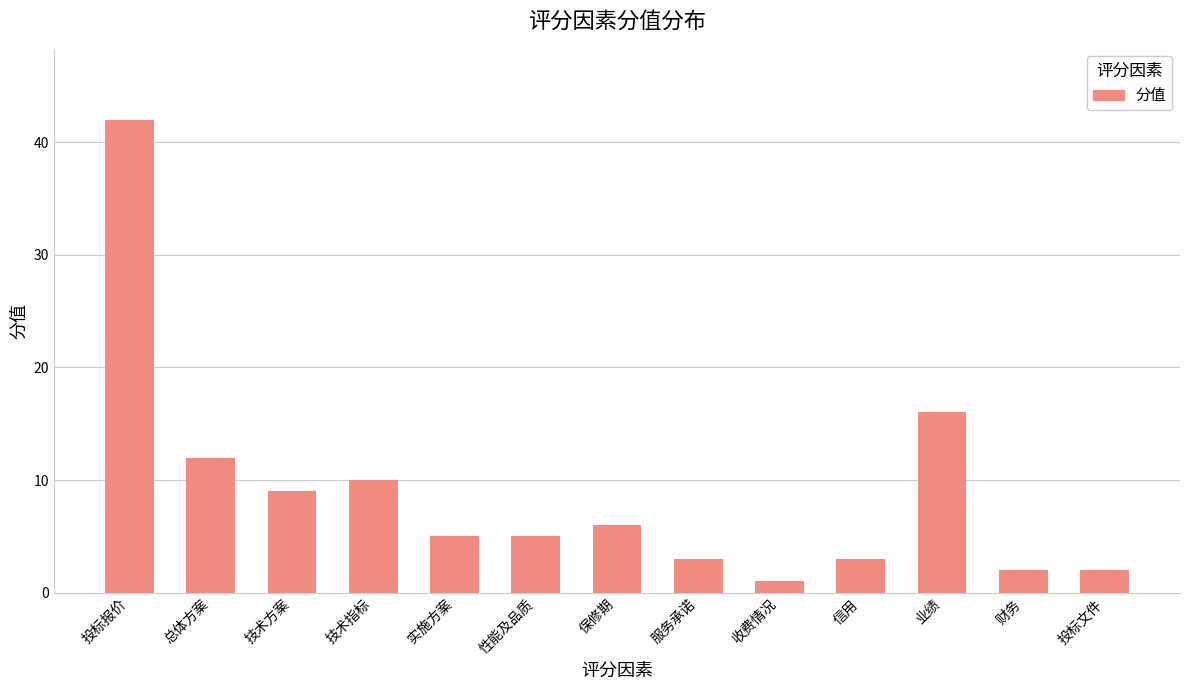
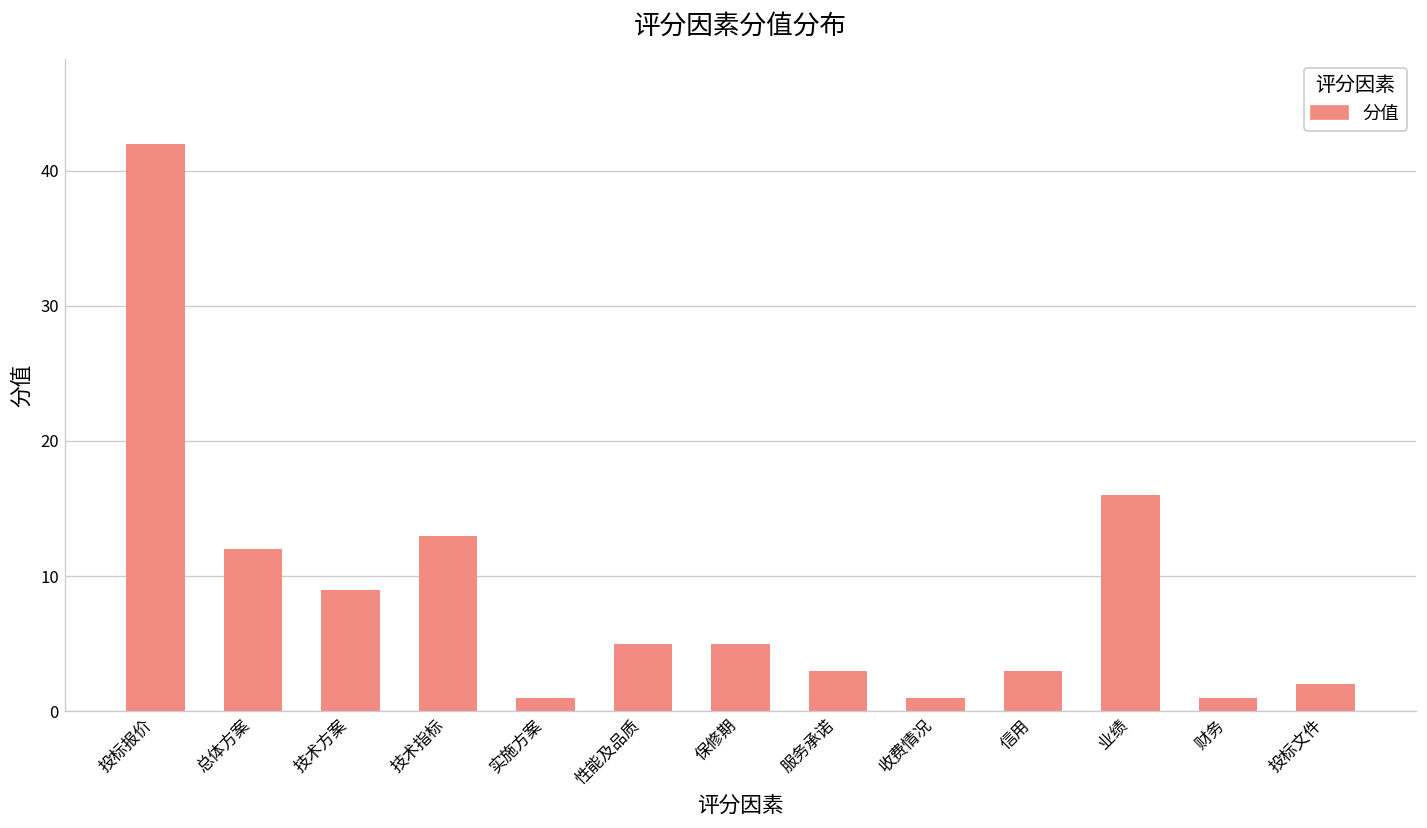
技术指标: 10 -> 13
实施方案: 5 -> 1
保修期: 6 -> 5
财务: 2 -> 1
